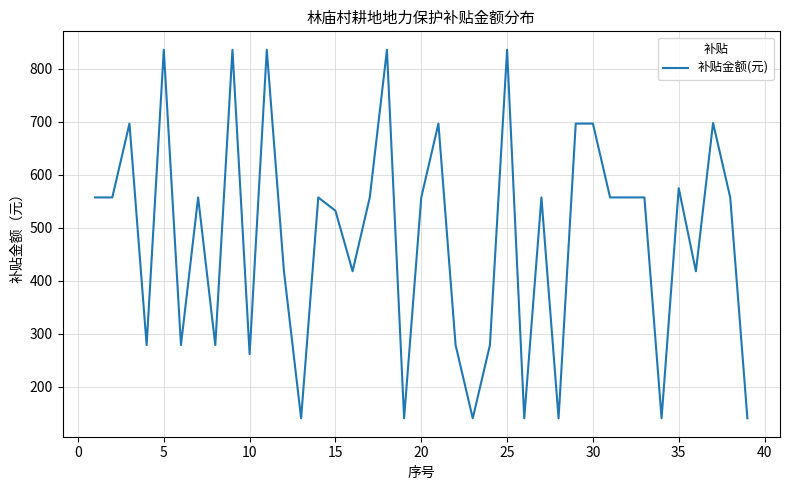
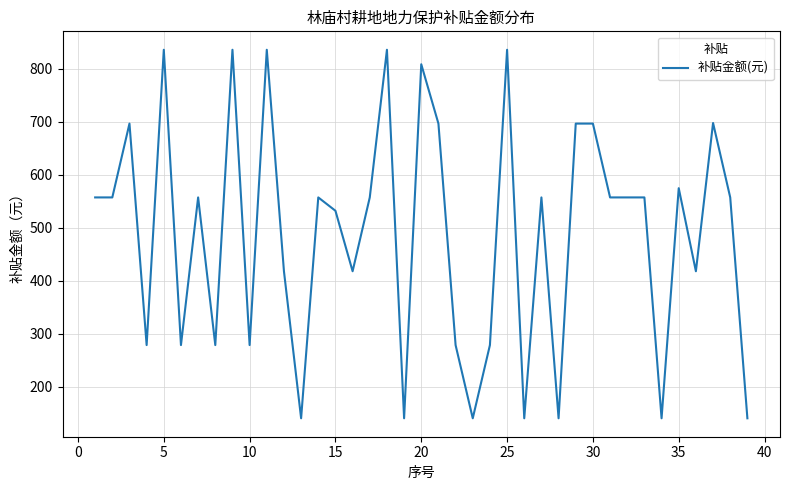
10: 260 -> 280
20: 560 -> 810
